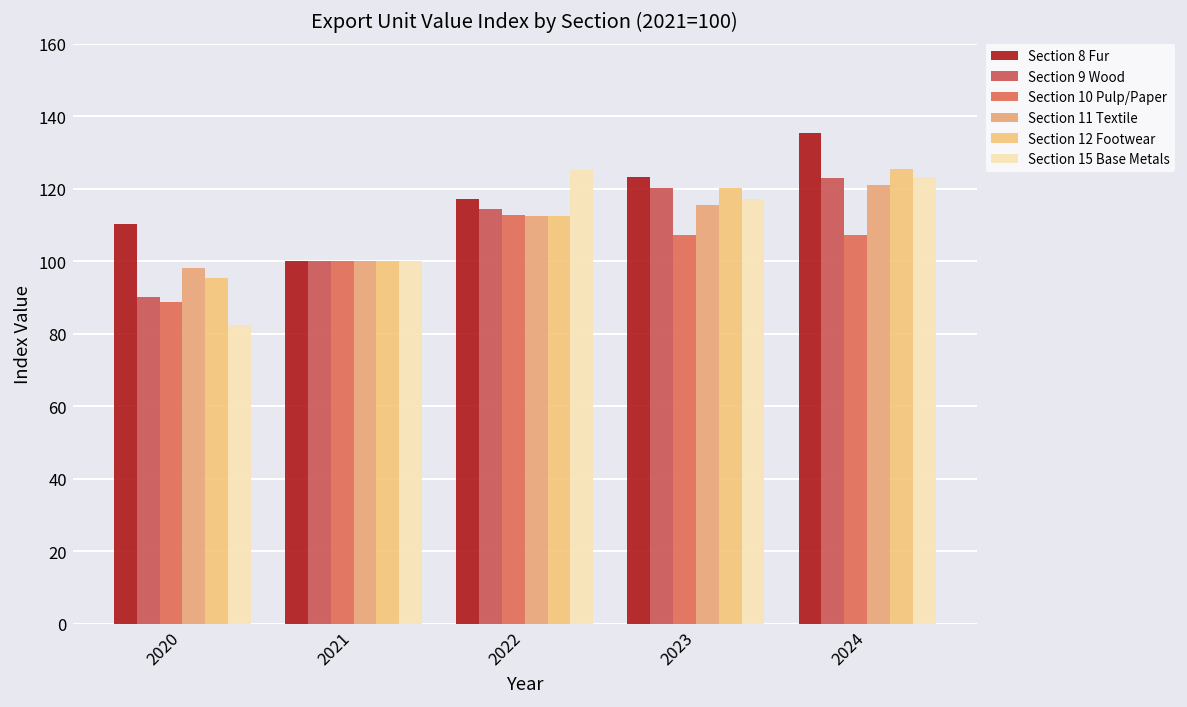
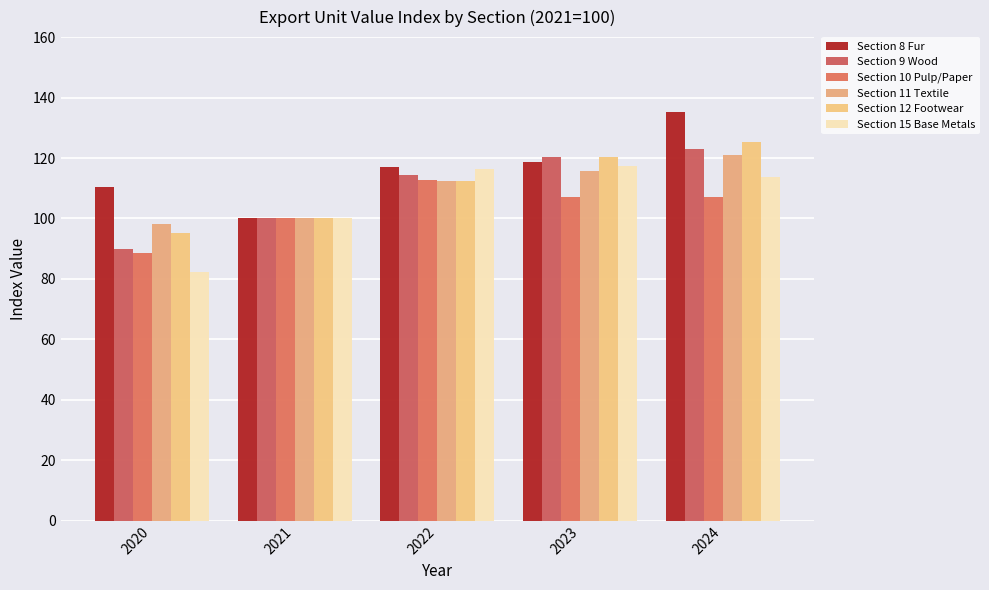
Section 15 Base Metals, 2022: 125 -> 117
Section 8 Fur, 2023: 123 -> 119
Section 15 Base Metals, 2024: 123 -> 114
